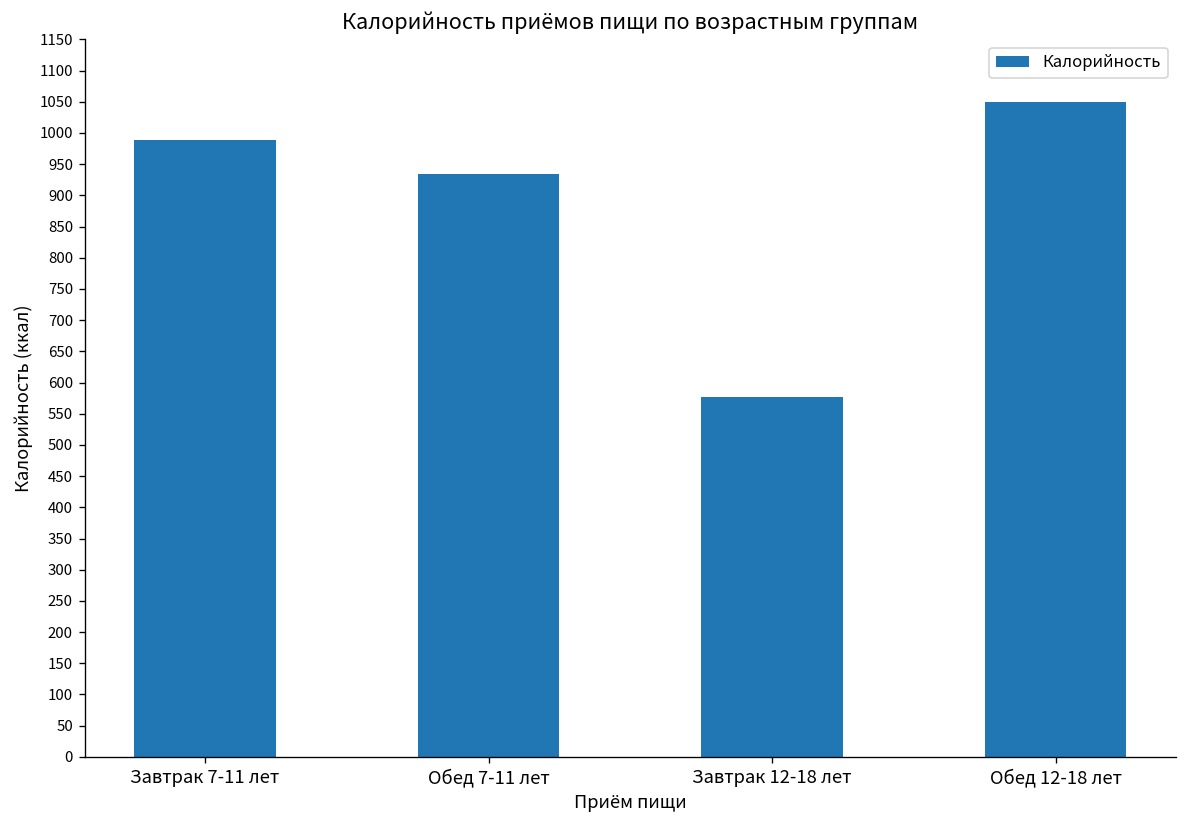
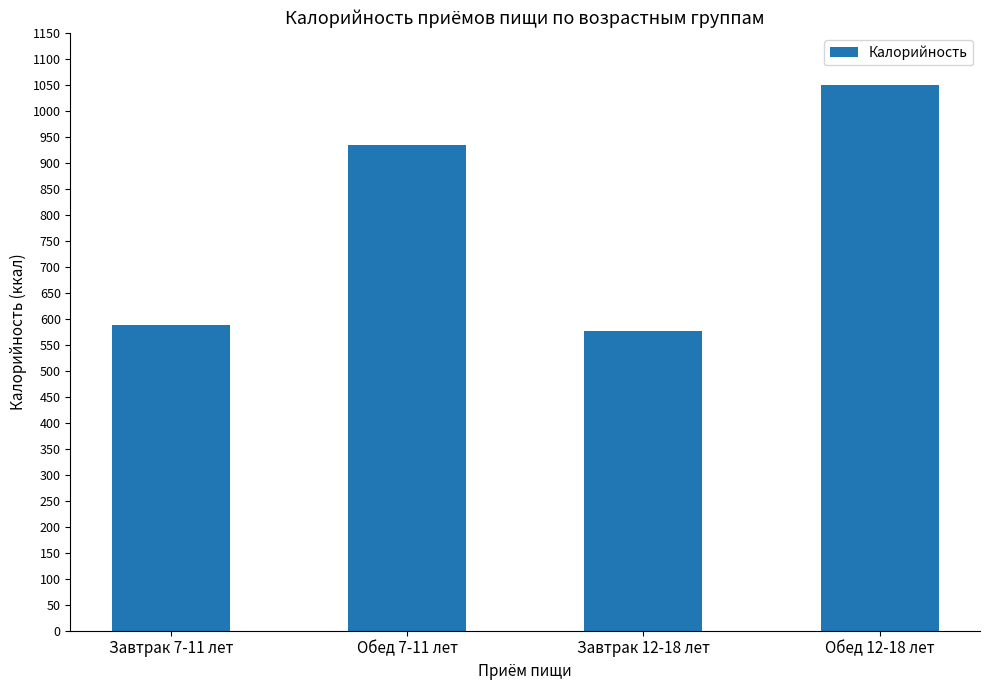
Завтрак 7-11 лет: 990 -> 590
